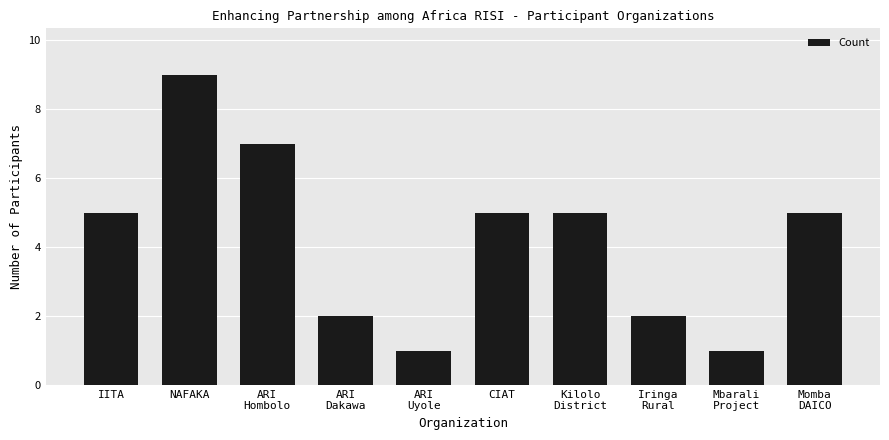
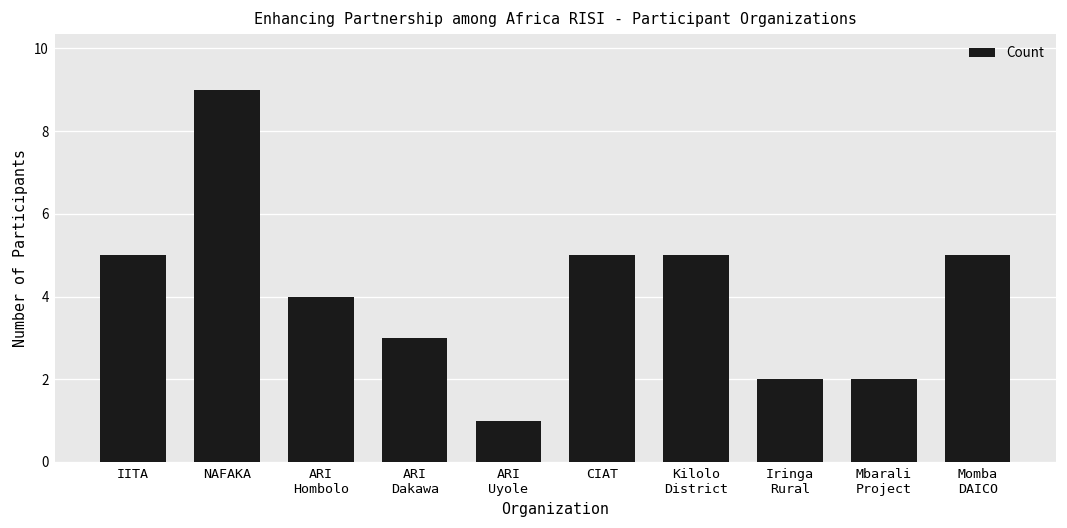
ARI Hombolo: 7 -> 4
ARI Dakawa: 2 -> 3
Mbarali Project: 1 -> 2
